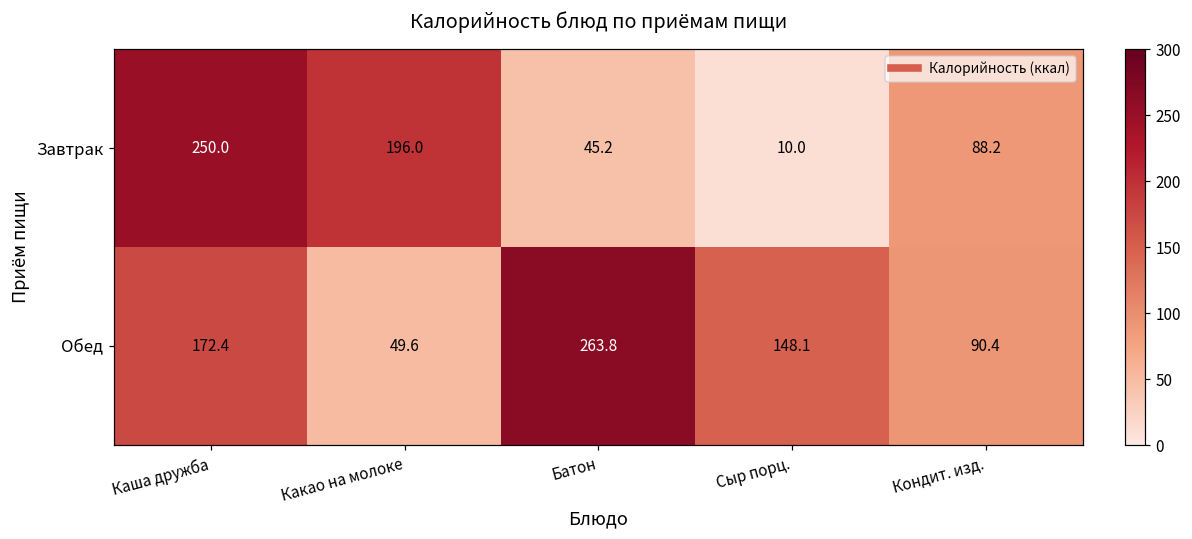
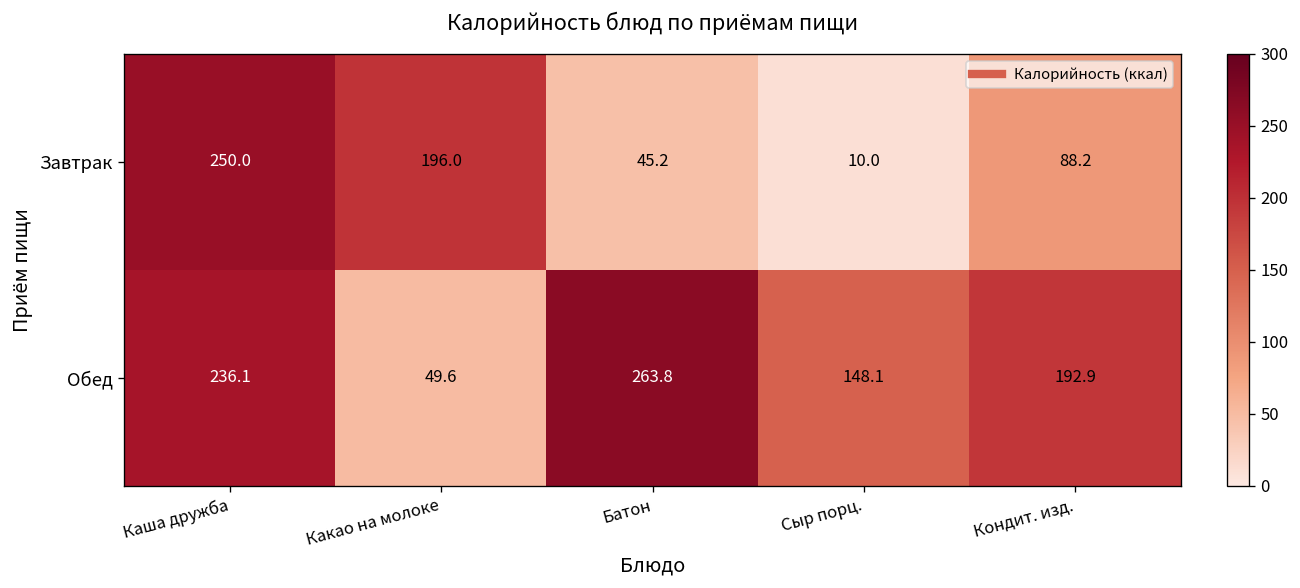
Обед, Каша дружба: 172.4 -> 236.1
Обед, Кондит. изд.: 90.4 -> 192.9
